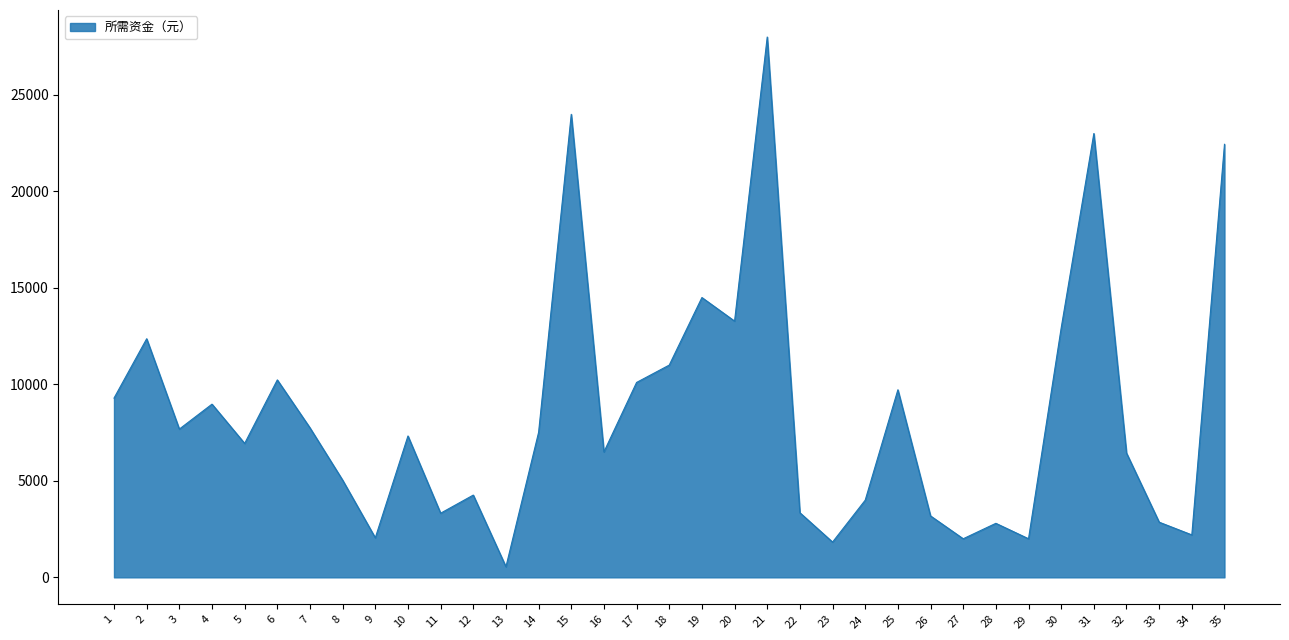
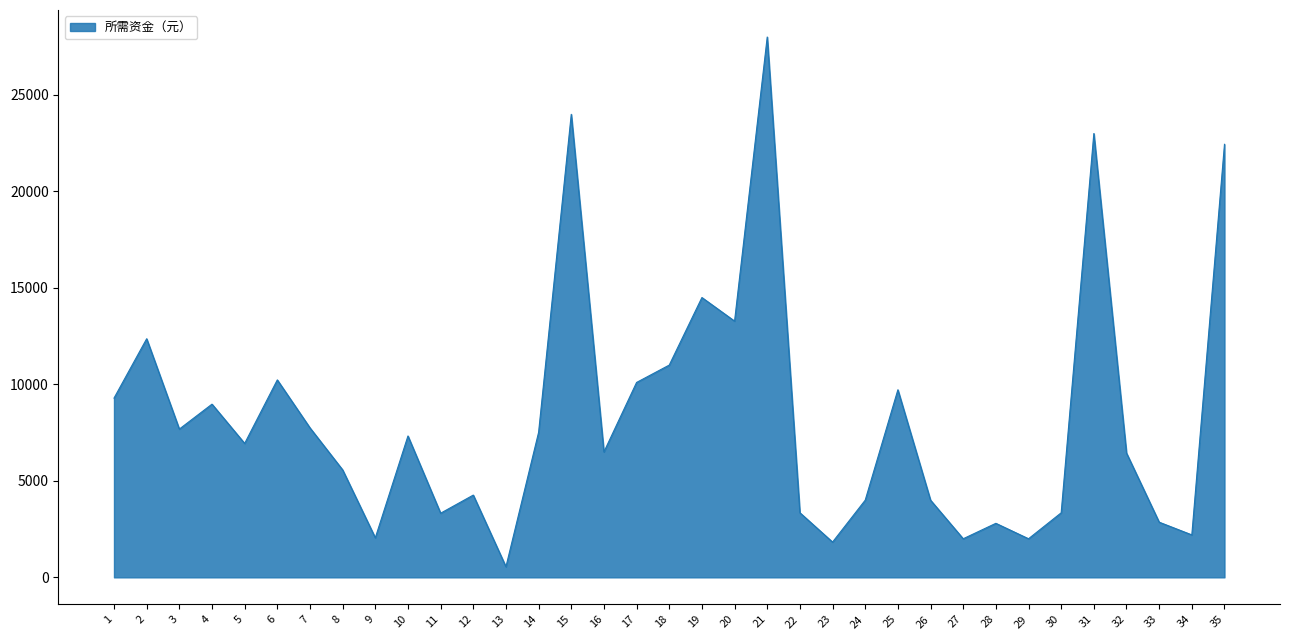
8: 5000 -> 5600
26: 3200 -> 4000
30: 12900 -> 3300
